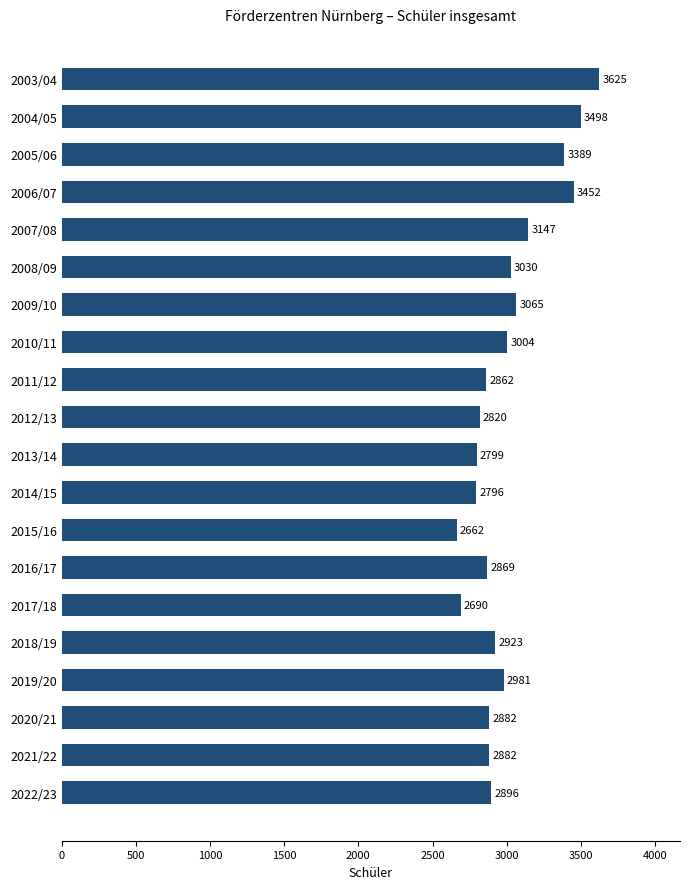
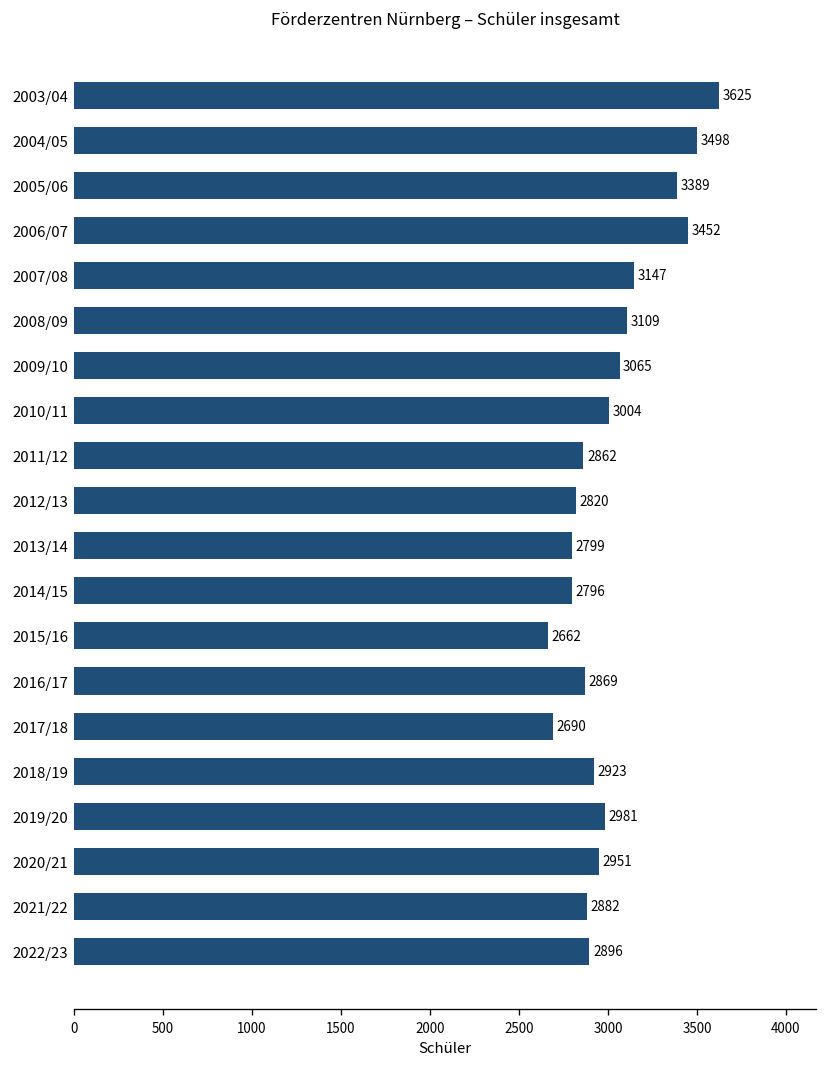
2008/09: 3030 -> 3109
2020/21: 2882 -> 2951
